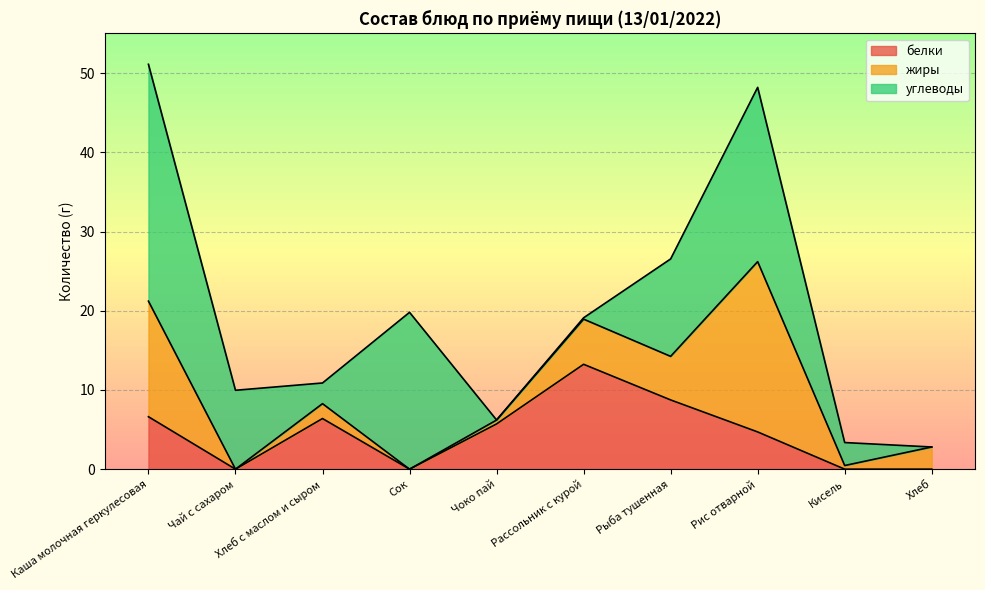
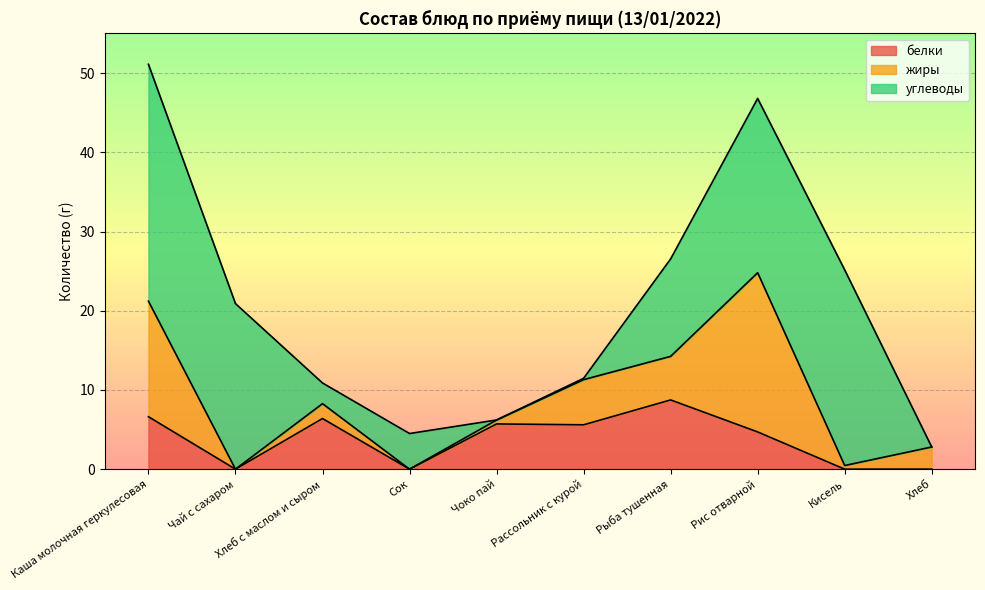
углеводы, Чай с сахаром: 10 -> 21
углеводы, Сок: 20 -> 5
белки, Рассольник с курой: 13 -> 6
жиры, Рис отварной: 22 -> 20
углеводы, Кисель: 3 -> 25
